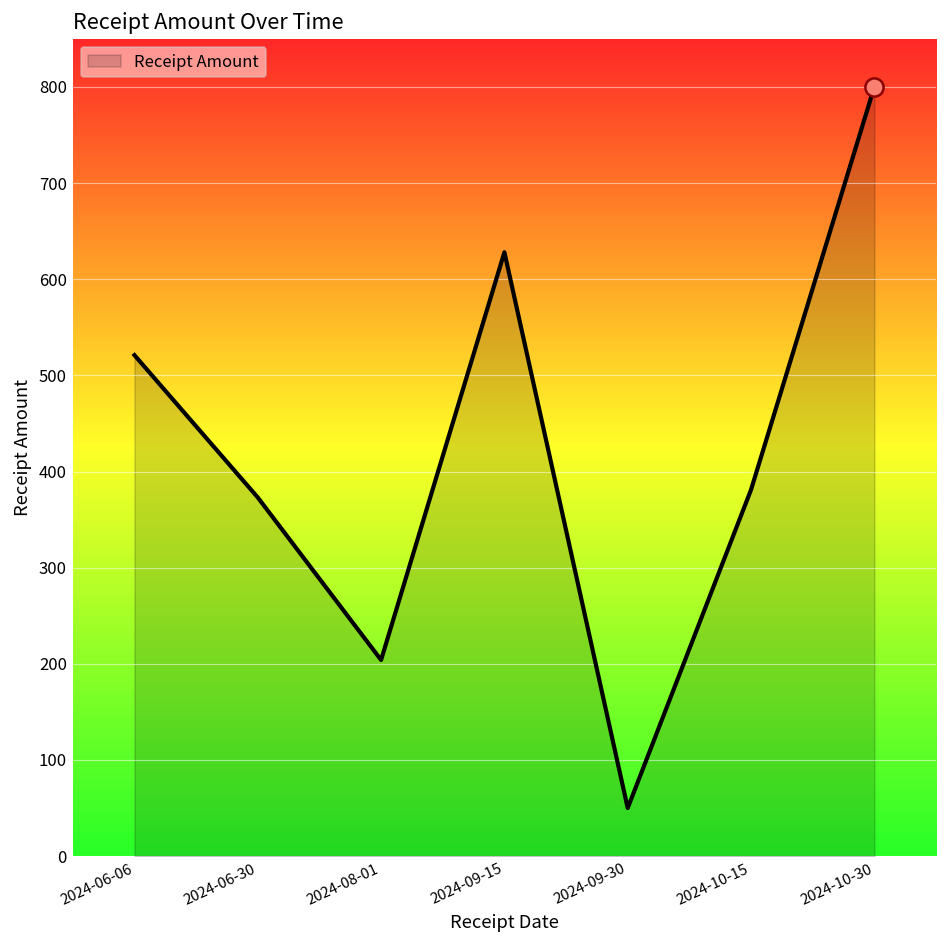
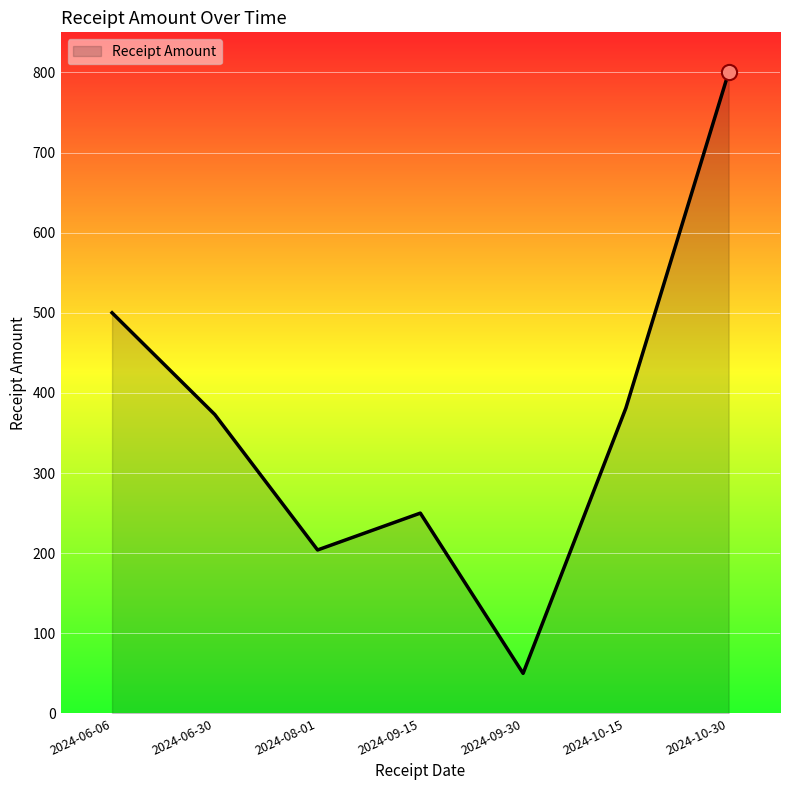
Receipt Amount, 2024-06-06: 520 -> 500
Receipt Amount, 2024-09-15: 630 -> 250
